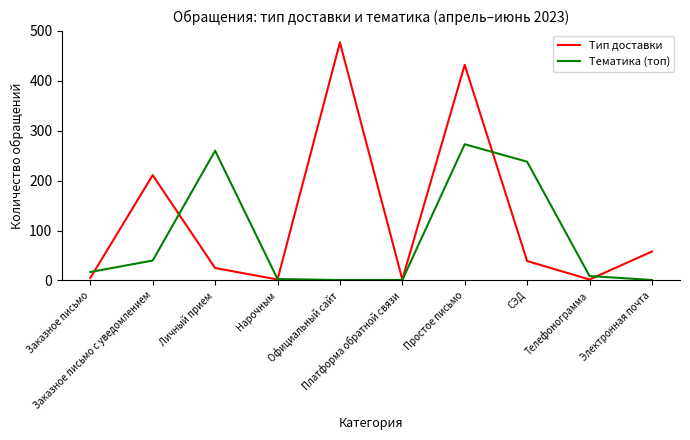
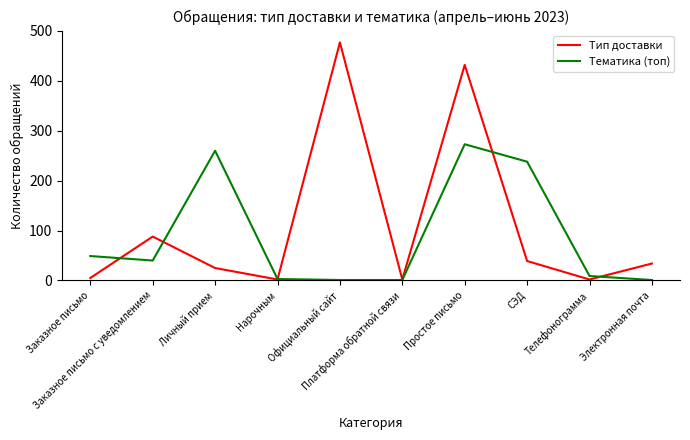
Тематика (топ), Заказное письмо: 20 -> 50
Тип доставки, Заказное письмо с уведомлением: 210 -> 90
Тип доставки, Электронная почта: 60 -> 30
